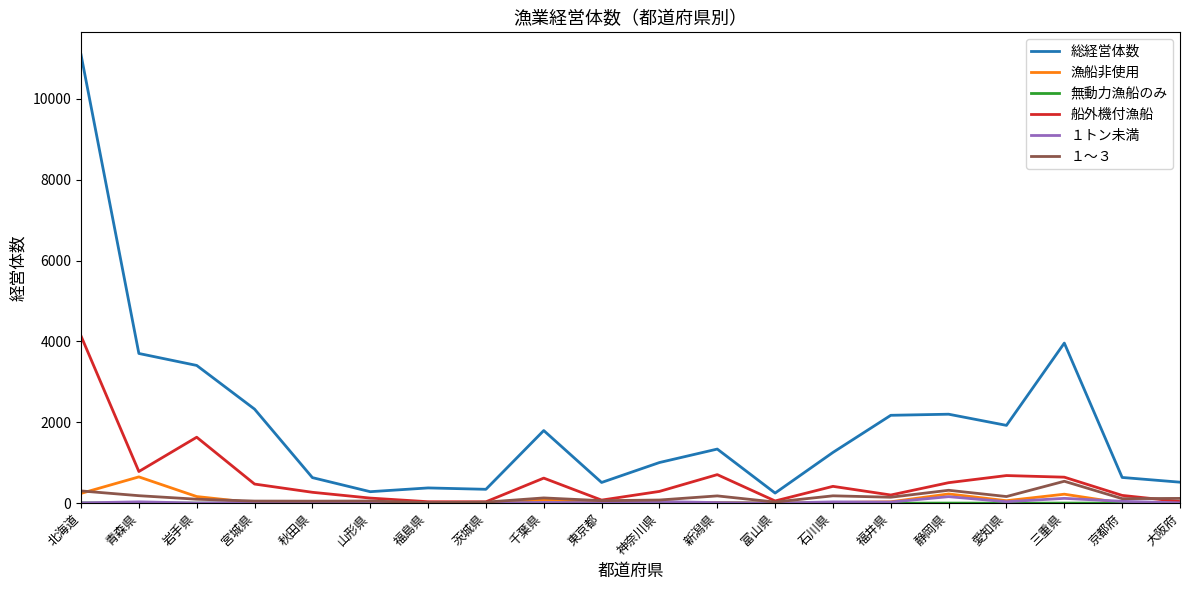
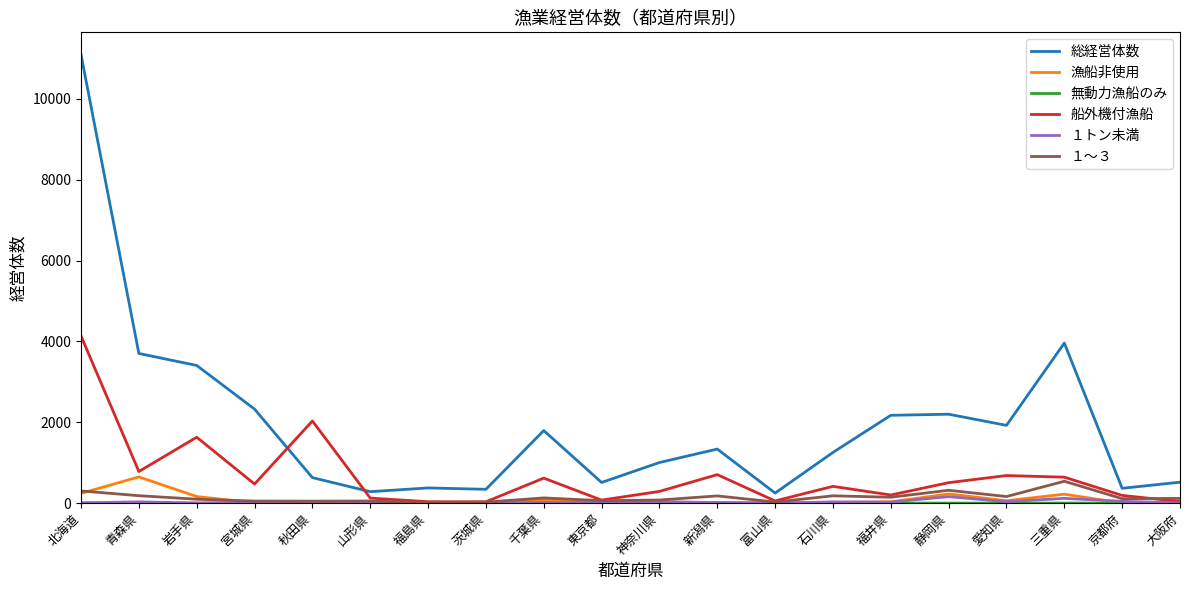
船外機付漁船, 秋田県: 300 -> 2000
総経営体数, 京都府: 600 -> 400
